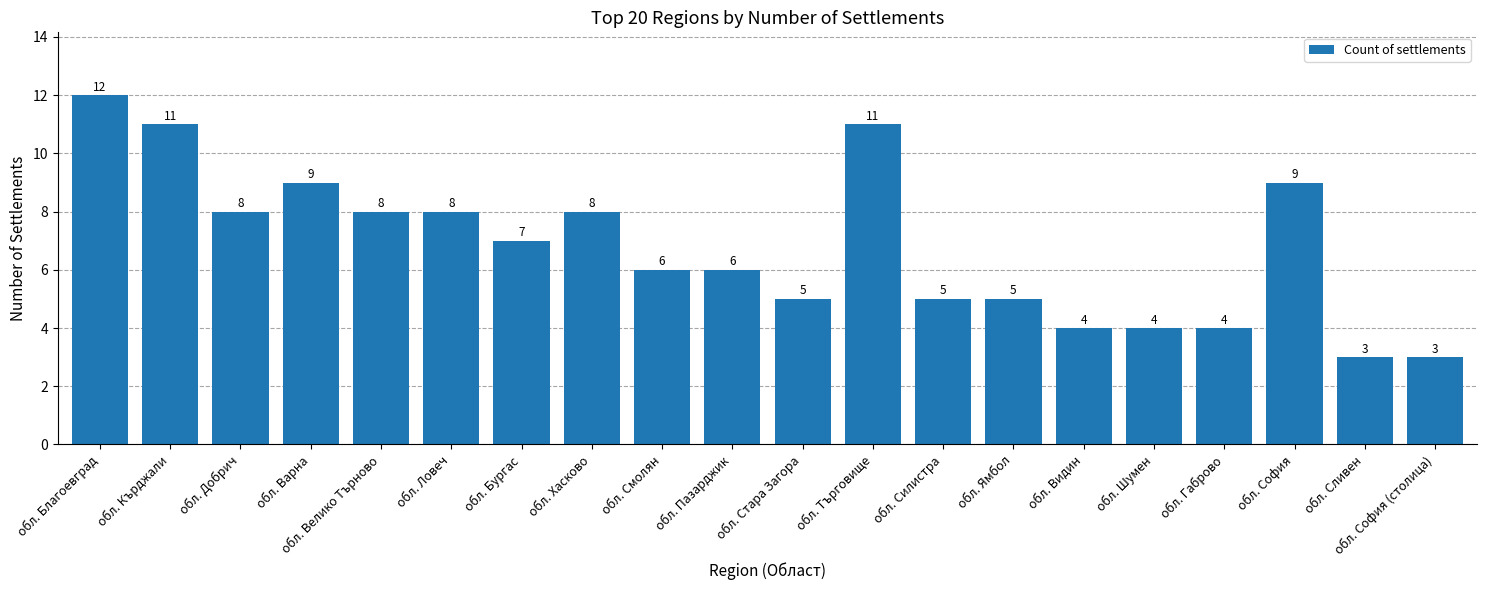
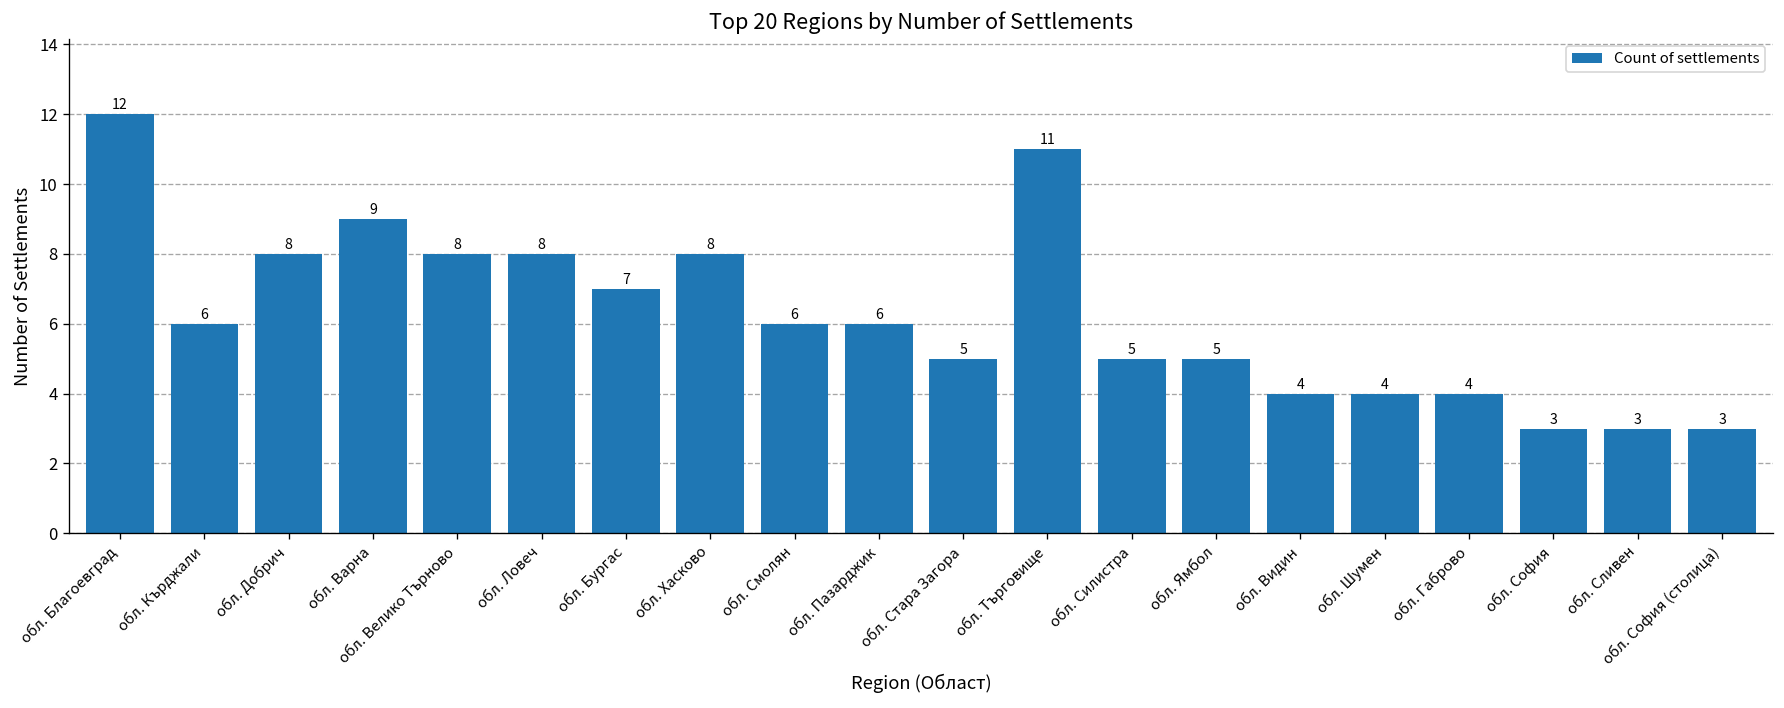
обл. Кърджали: 11 -> 6
обл. София: 9 -> 3
